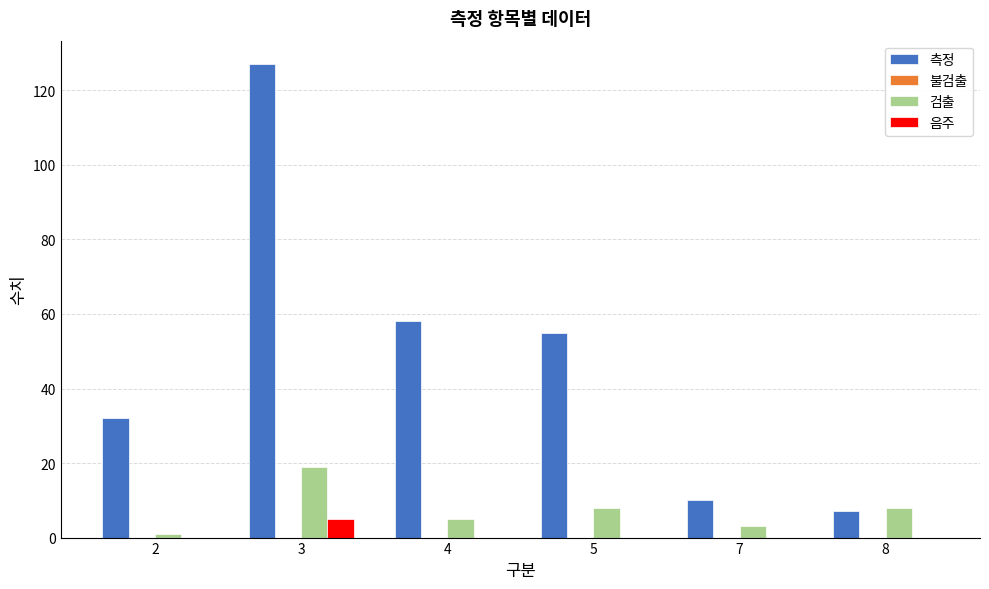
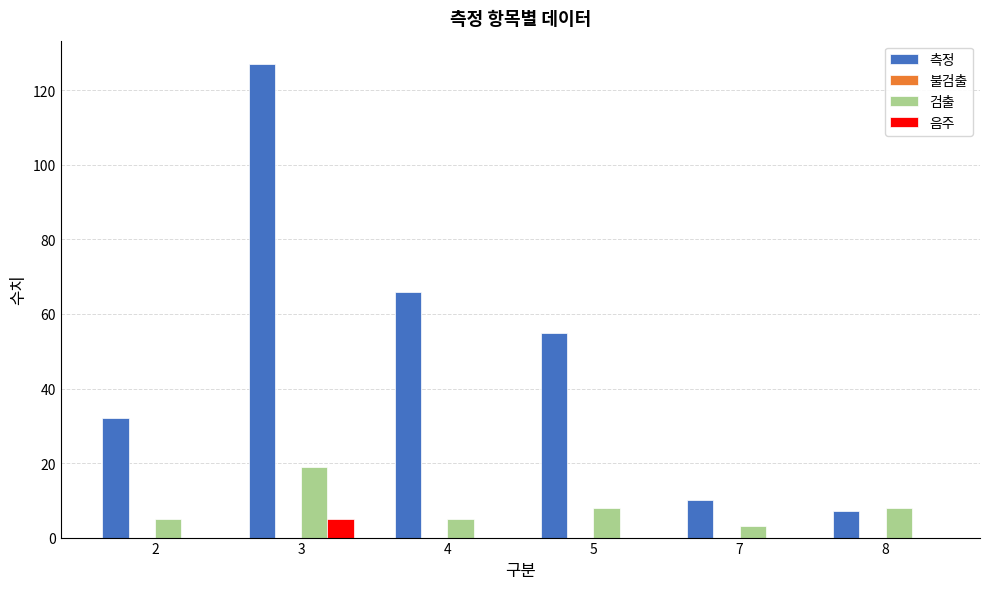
검출, 2: 1 -> 5
측정, 4: 58 -> 66
